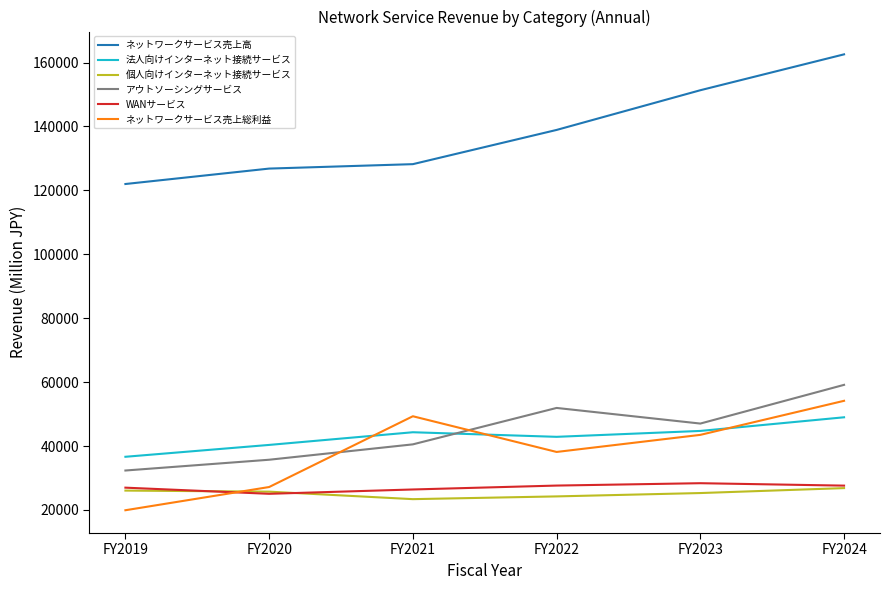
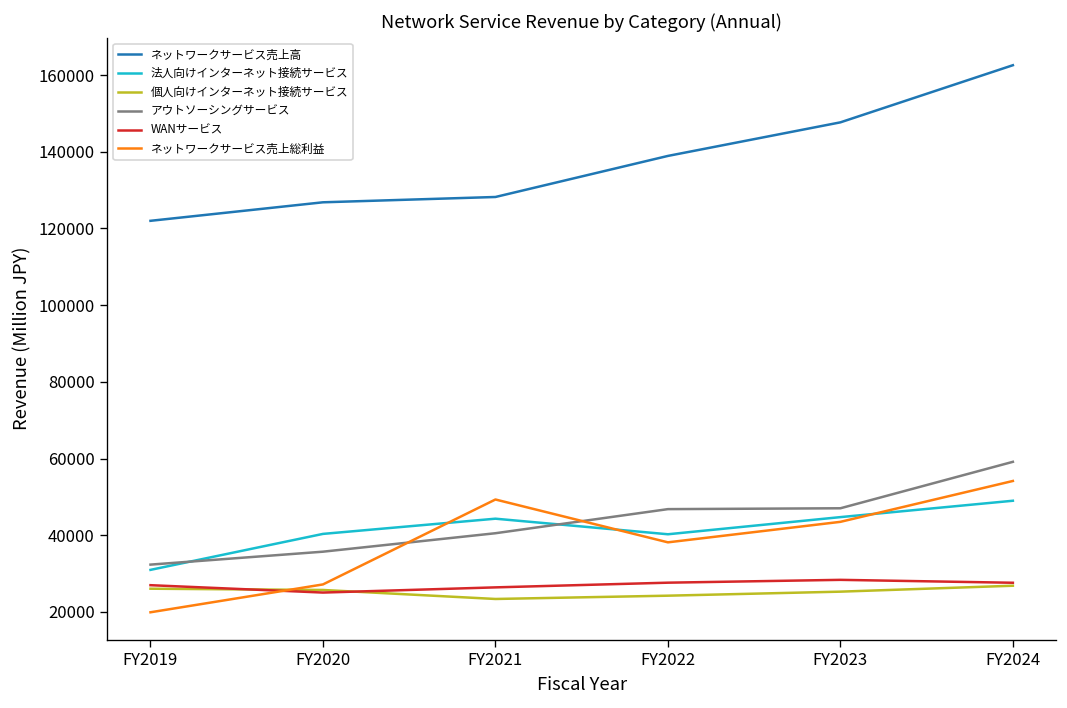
法人向けインターネット接続サービス, FY2019: 37000 -> 31000
法人向けインターネット接続サービス, FY2022: 43000 -> 40000
アウトソーシングサービス, FY2022: 52000 -> 47000
ネットワークサービス売上高, FY2023: 151000 -> 148000
